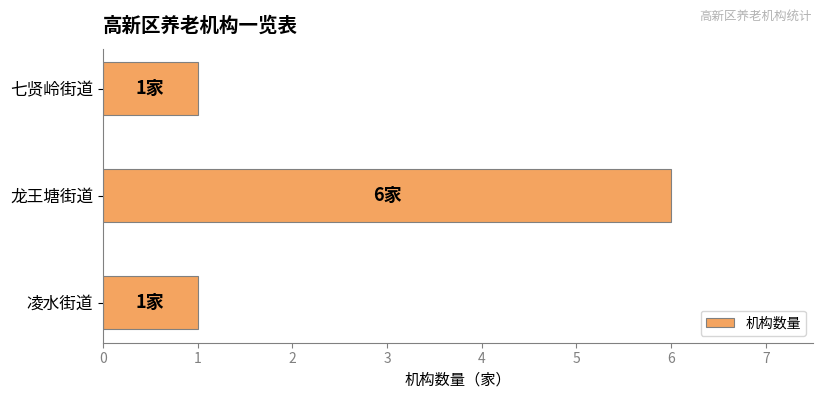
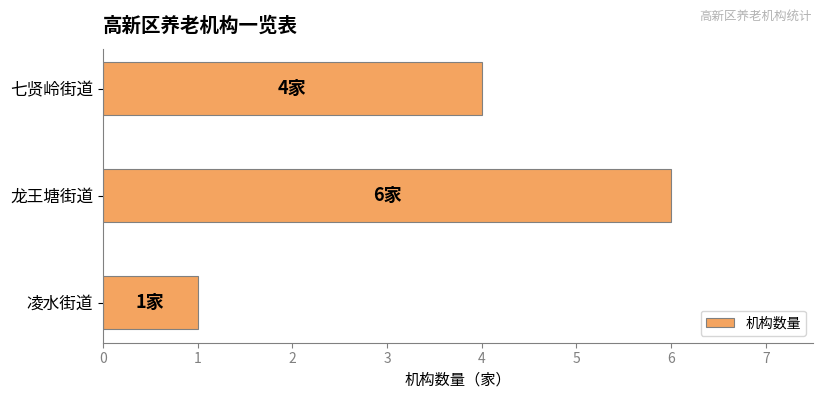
七贤岭街道: 1家 -> 4家
